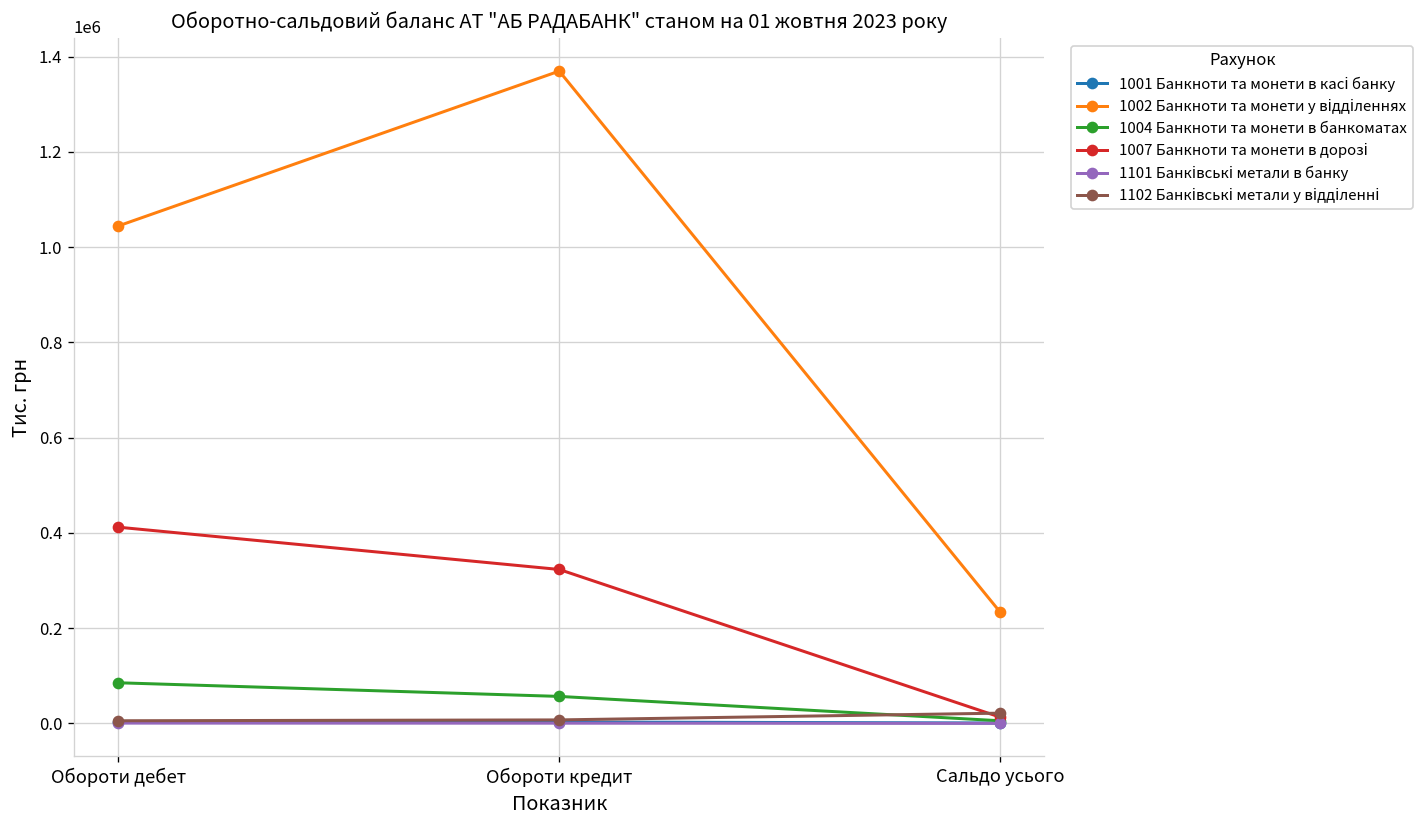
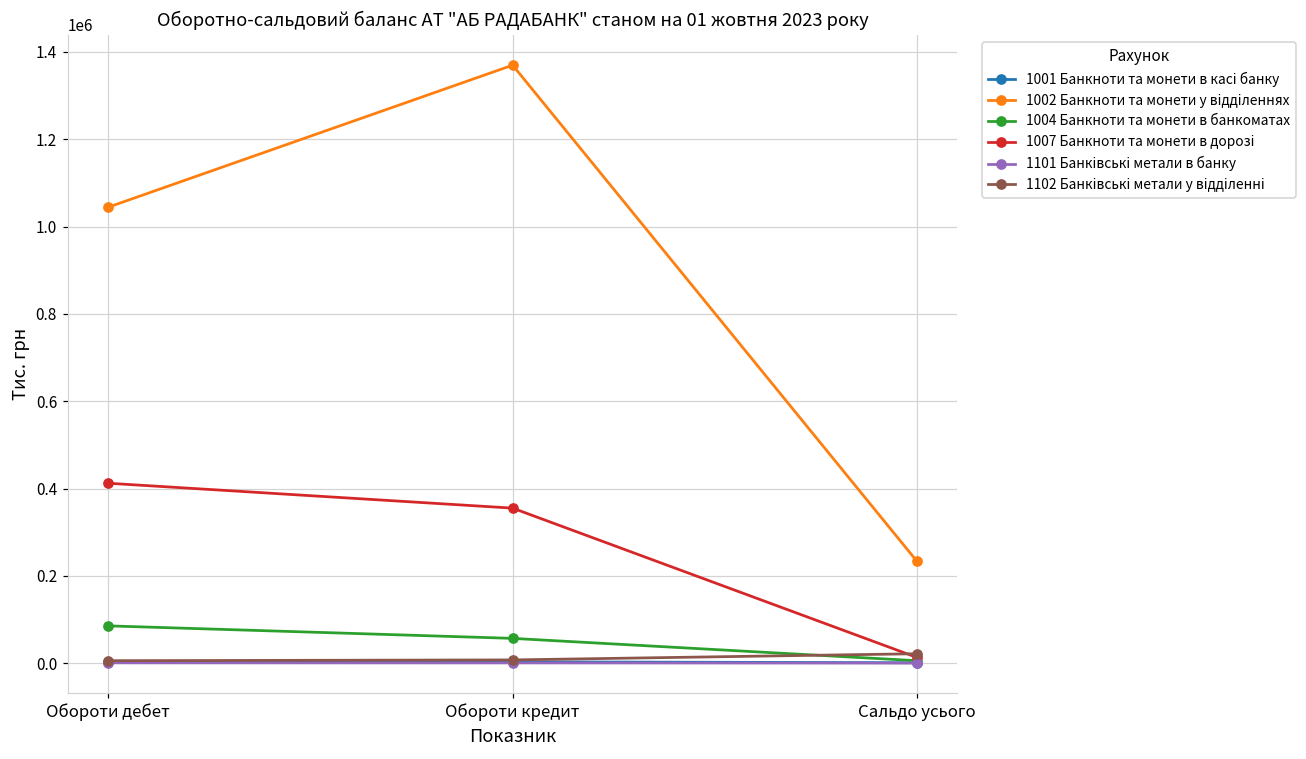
1007 Банкноти та монети в дорозі, Обороти кредит: 320000 -> 360000
